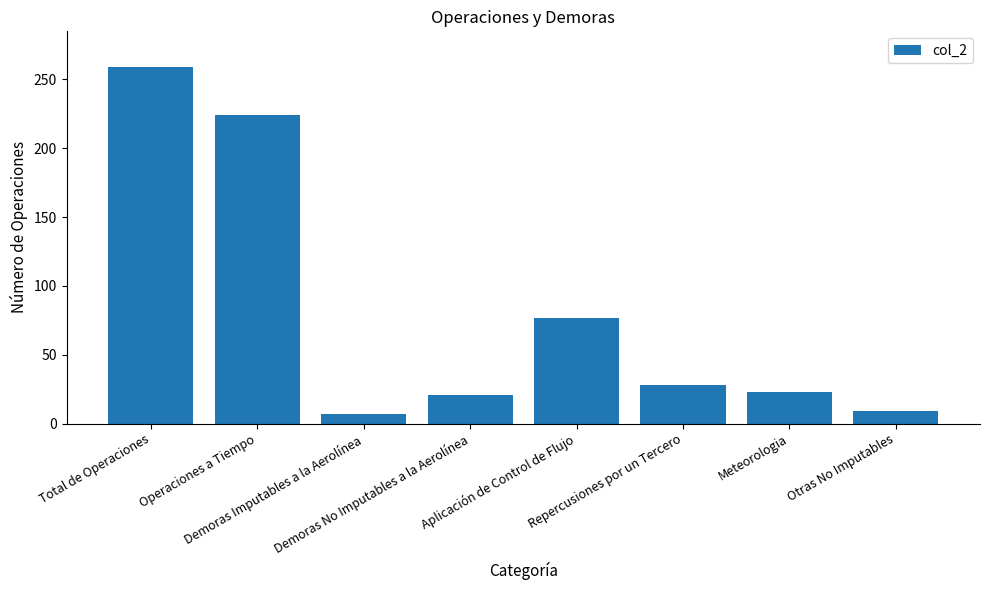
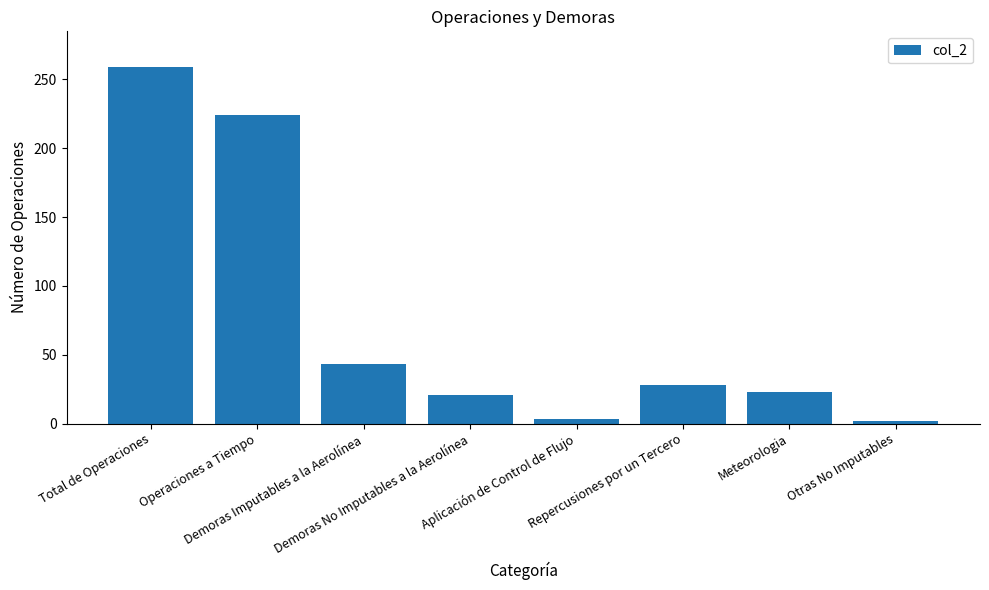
Demoras Imputables a la Aerolínea: 7 -> 43
Aplicación de Control de Flujo: 77 -> 3
Otras No Imputables: 9 -> 2
